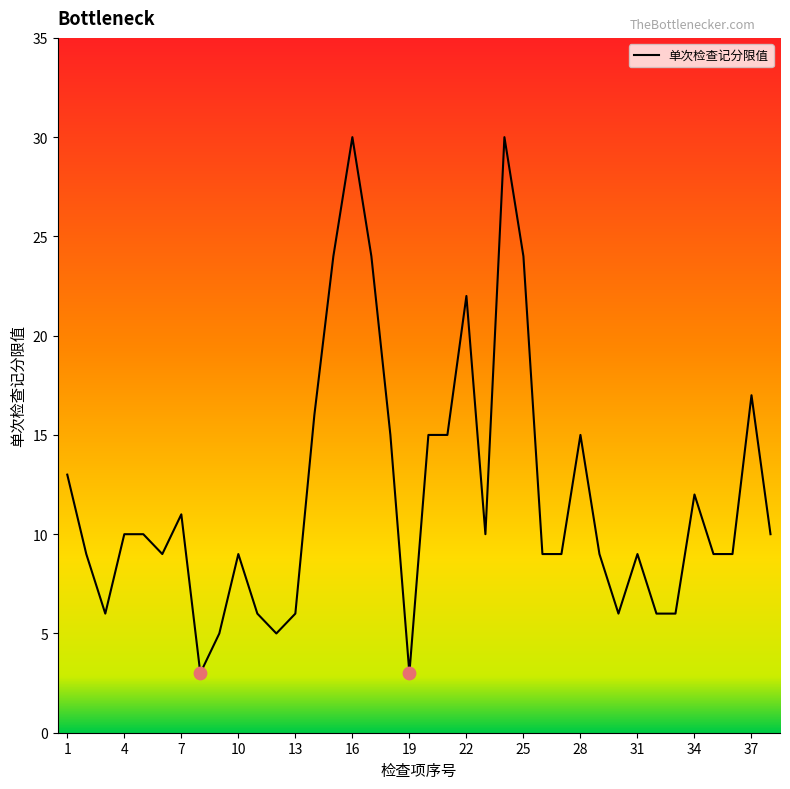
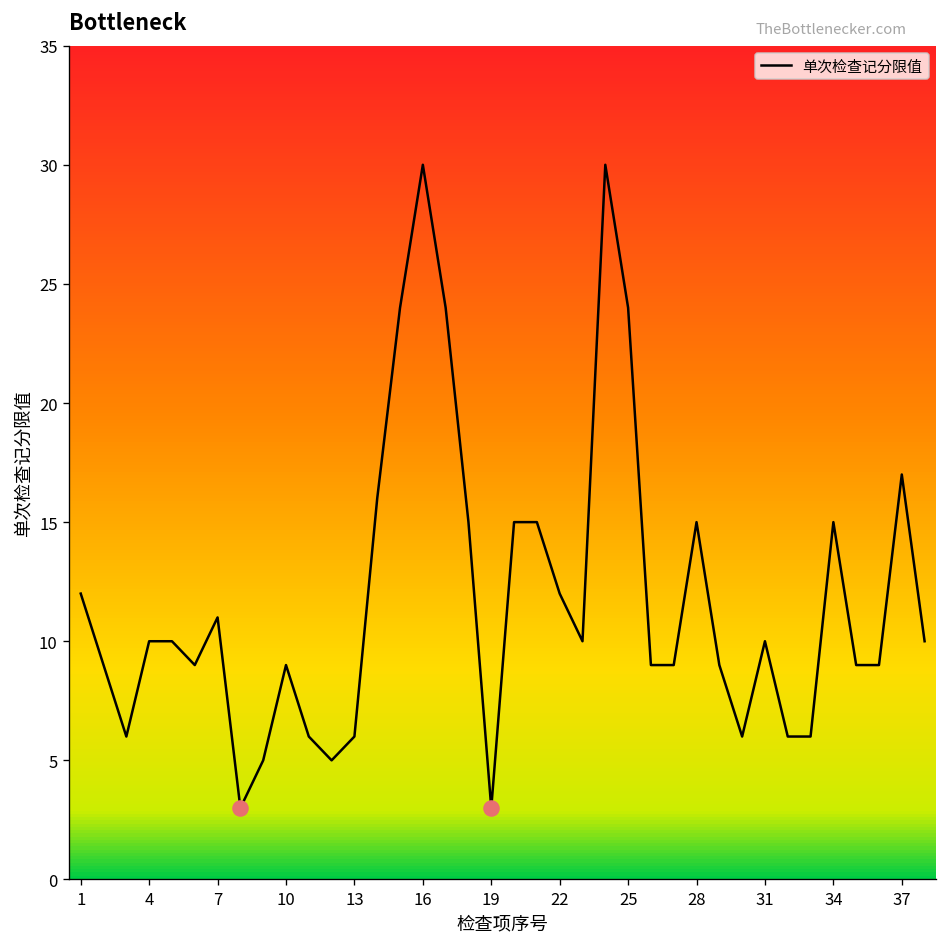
单次检查记分限值, 1: 13 -> 12
单次检查记分限值, 22: 22 -> 12
单次检查记分限值, 31: 9 -> 10
单次检查记分限值, 34: 12 -> 15
